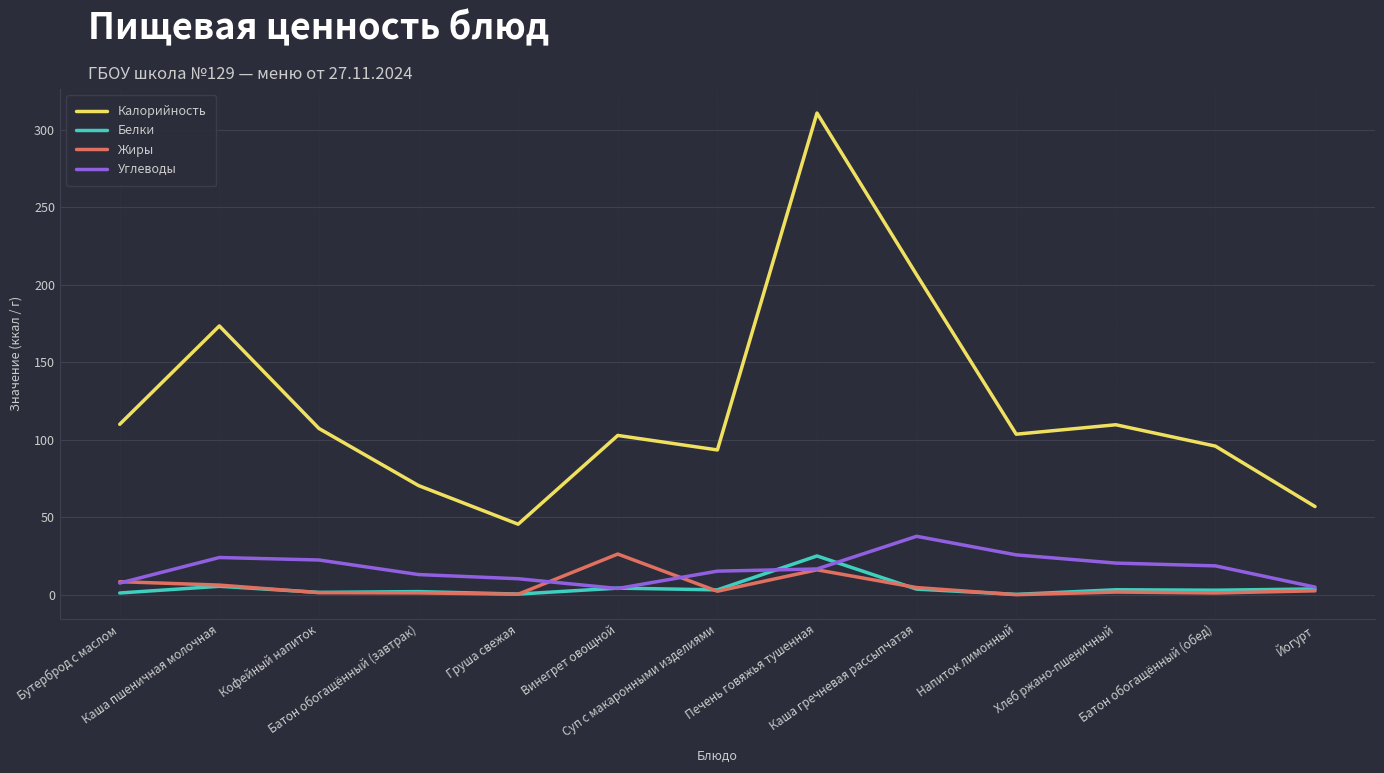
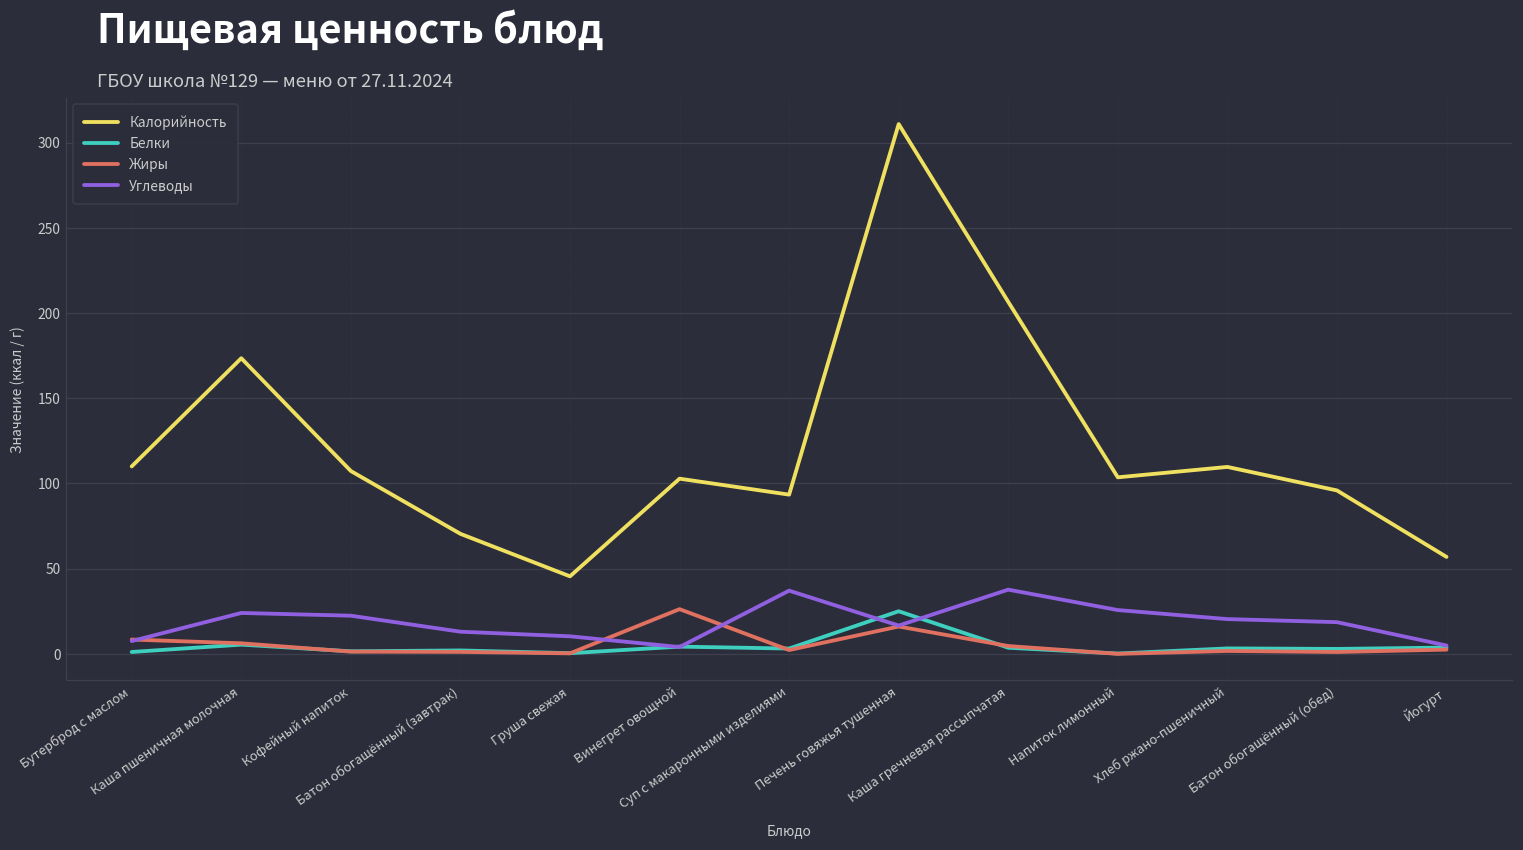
Углеводы, Суп с макаронными изделиями: 15 -> 37
